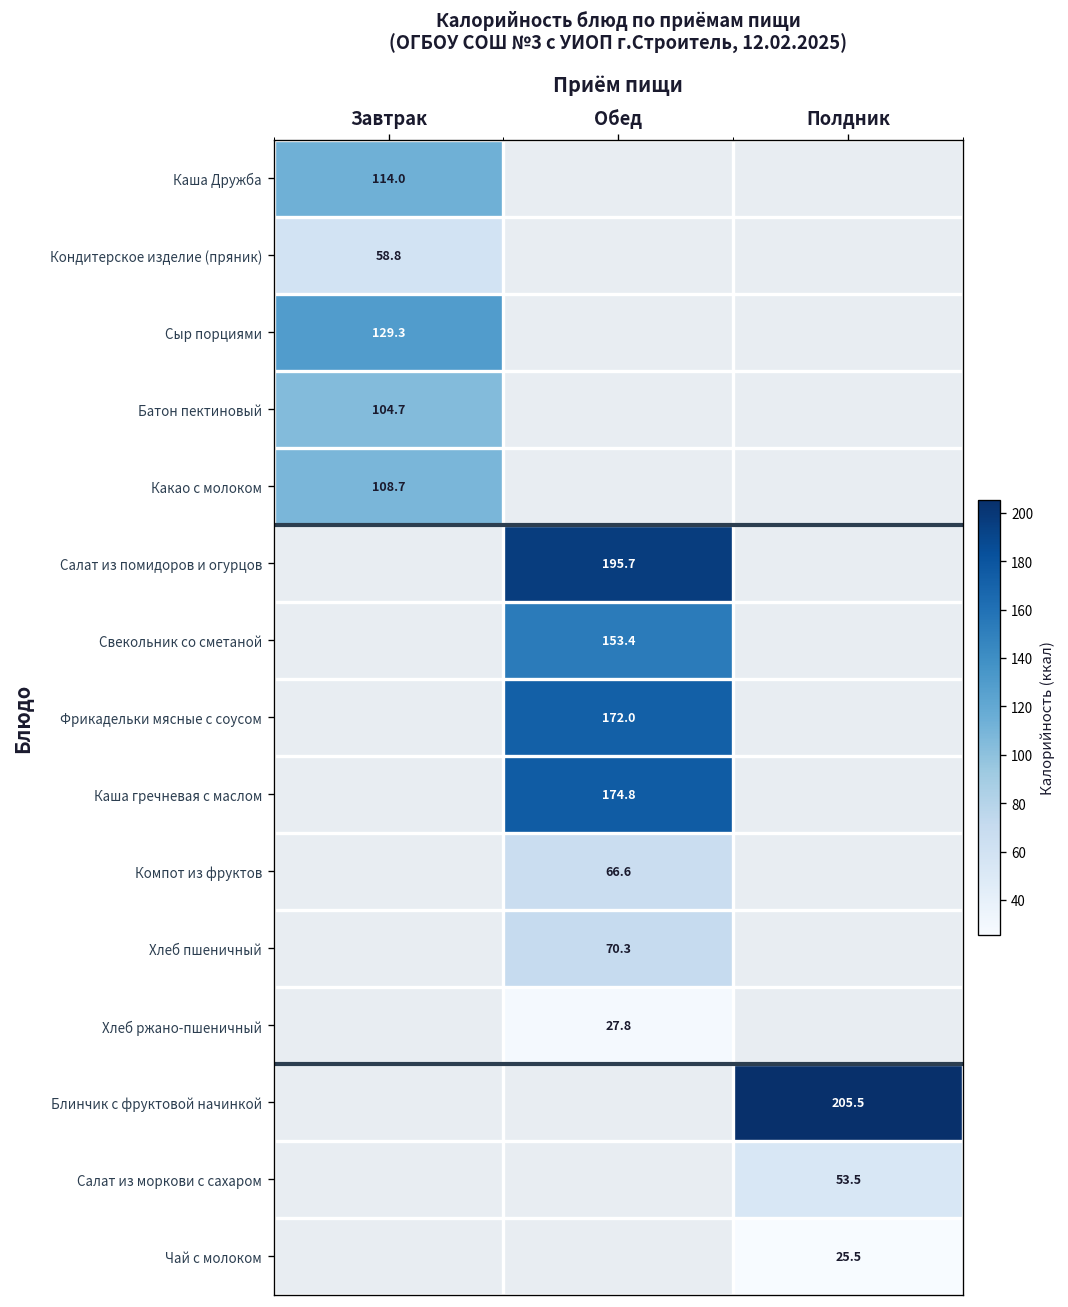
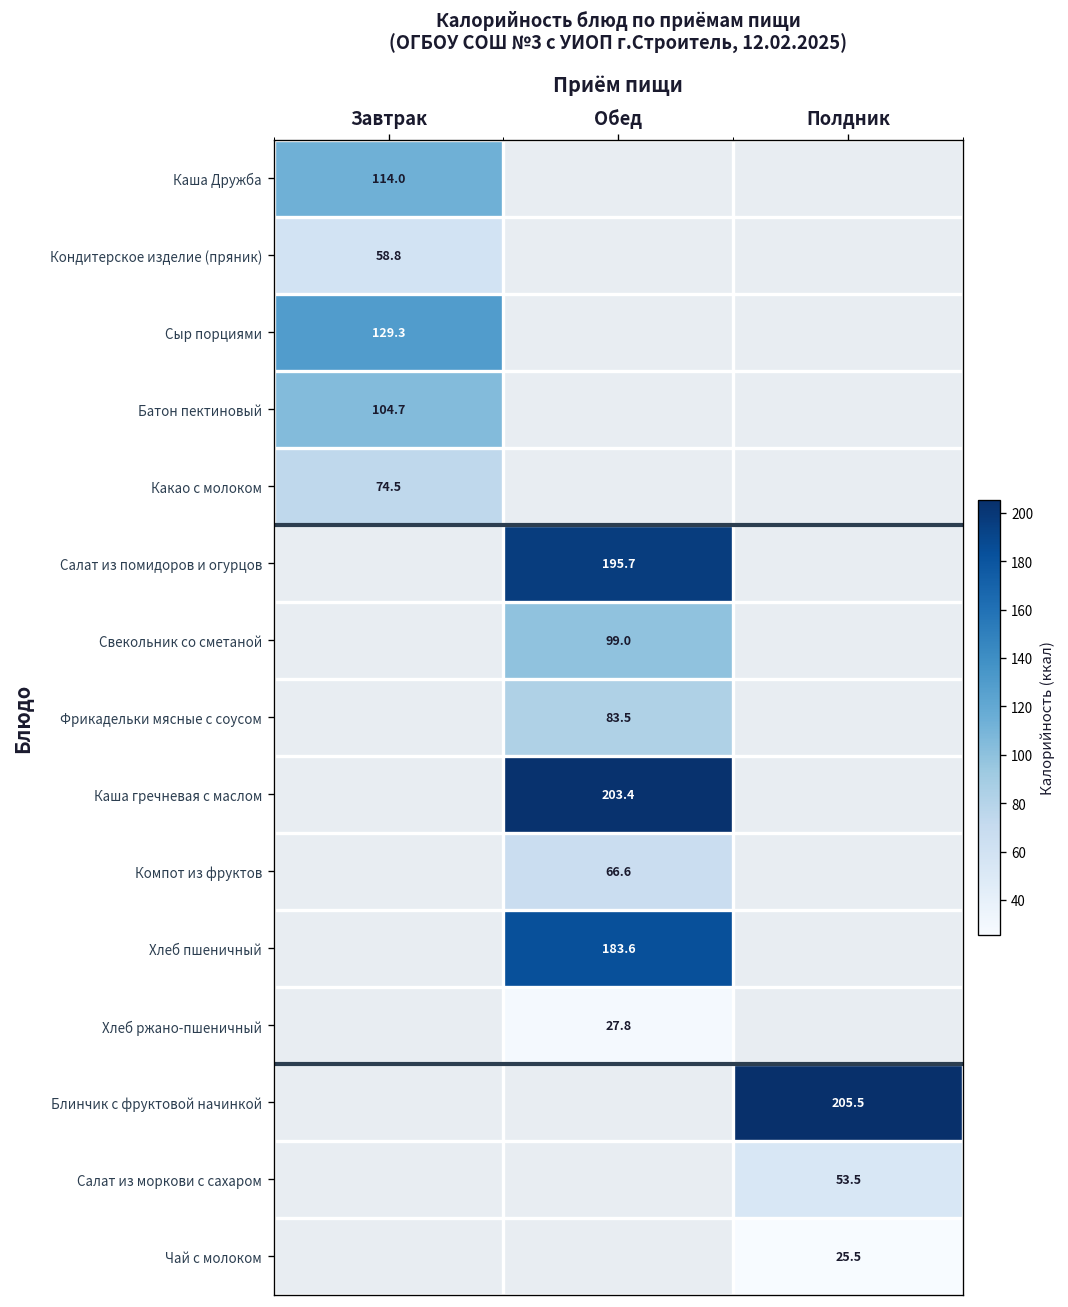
Какао с молоком, Завтрак: 108.7 -> 74.5
Свекольник со сметаной, Обед: 153.4 -> 99.0
Фрикадельки мясные с соусом, Обед: 172.0 -> 83.5
Каша гречневая с маслом, Обед: 174.8 -> 203.4
Хлеб пшеничный, Обед: 70.3 -> 183.6
